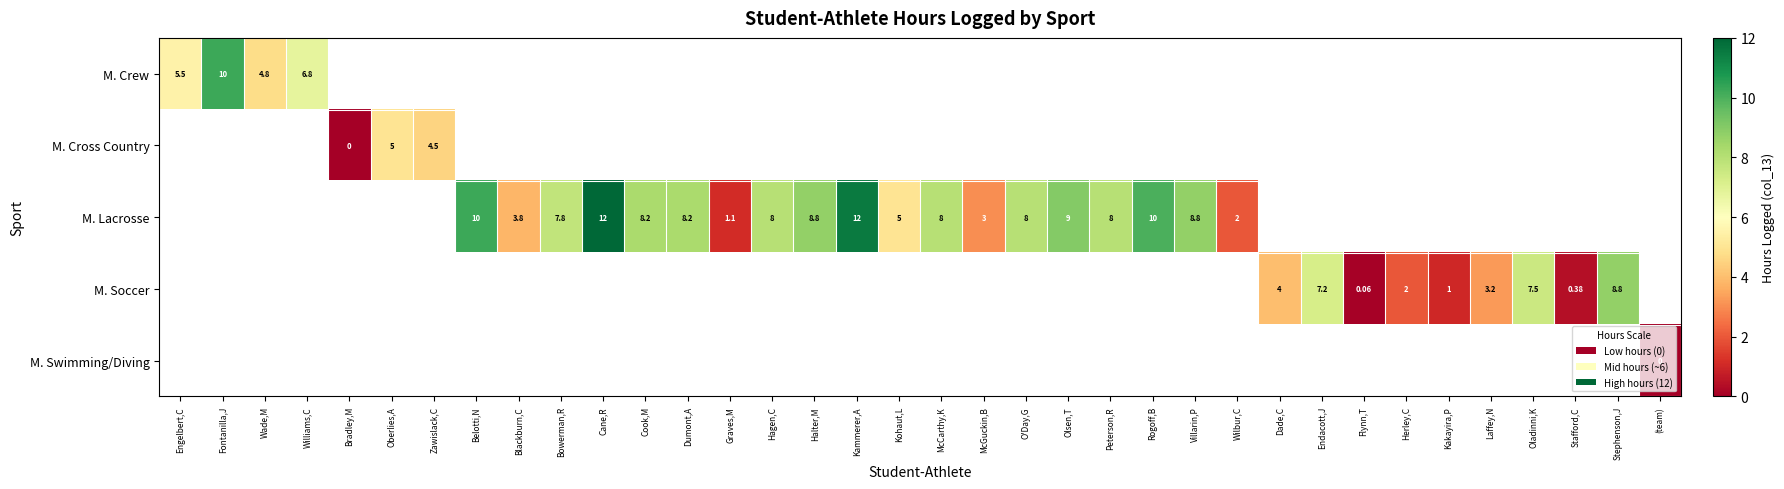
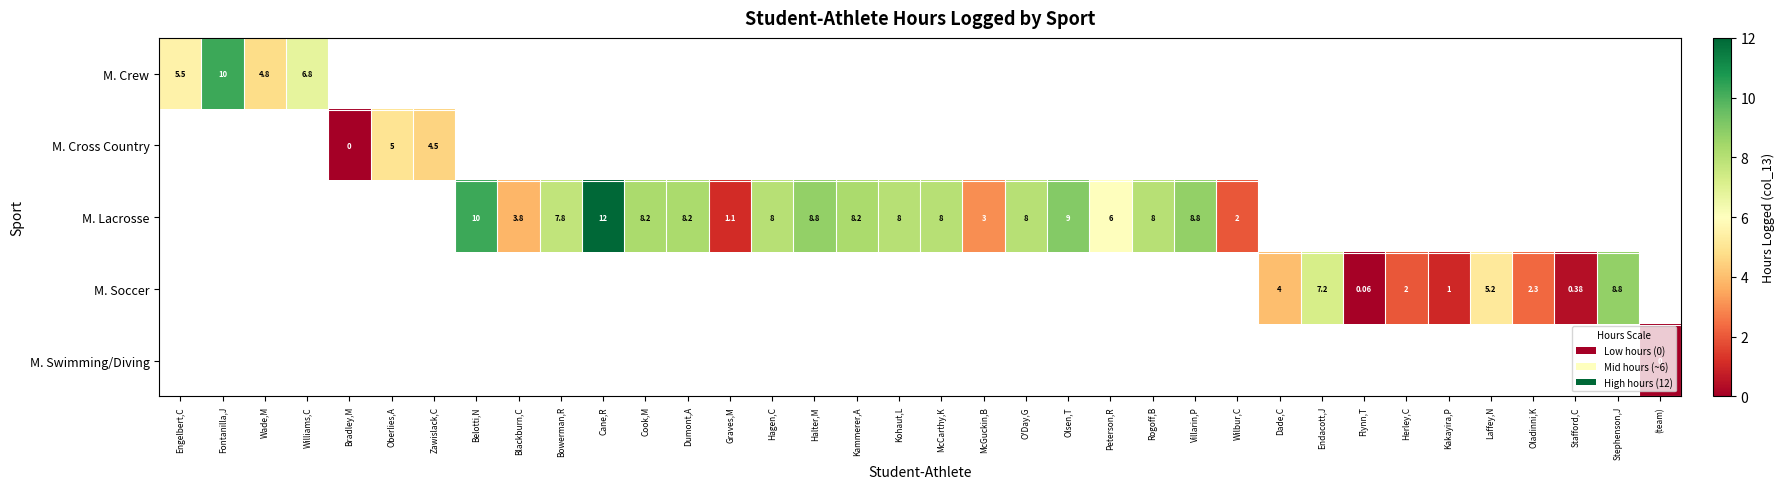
M. Lacrosse, Kammerer,A: 12 -> 8.2
M. Lacrosse, Kohaut,L: 5 -> 8
M. Lacrosse, Peterson,R: 8 -> 6
M. Lacrosse, Rogoff,B: 10 -> 8
M. Soccer, Laffey,N: 3.2 -> 5.2
M. Soccer, Oladinni,K: 7.5 -> 2.3
